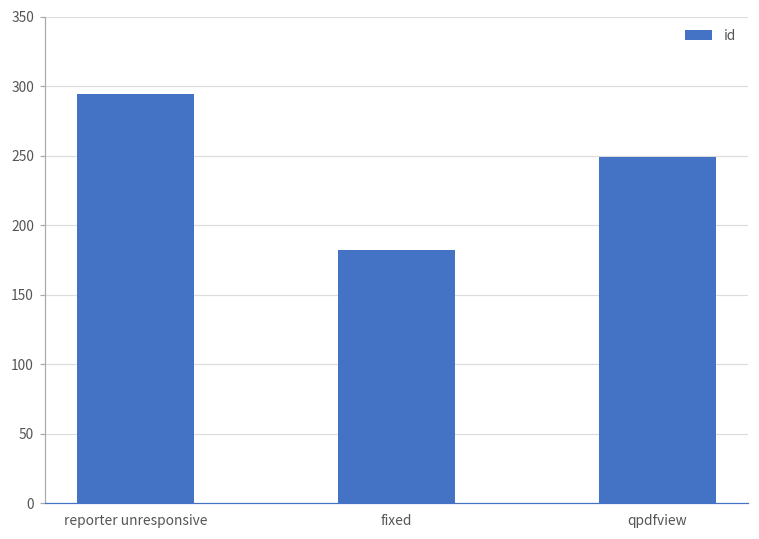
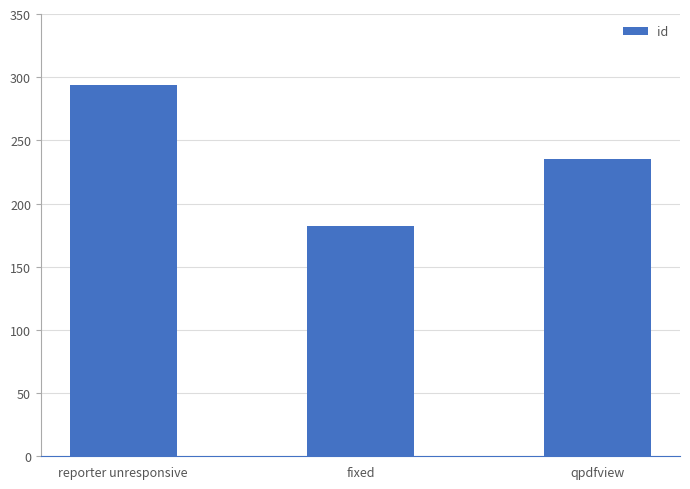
qpdfview: 249 -> 235
